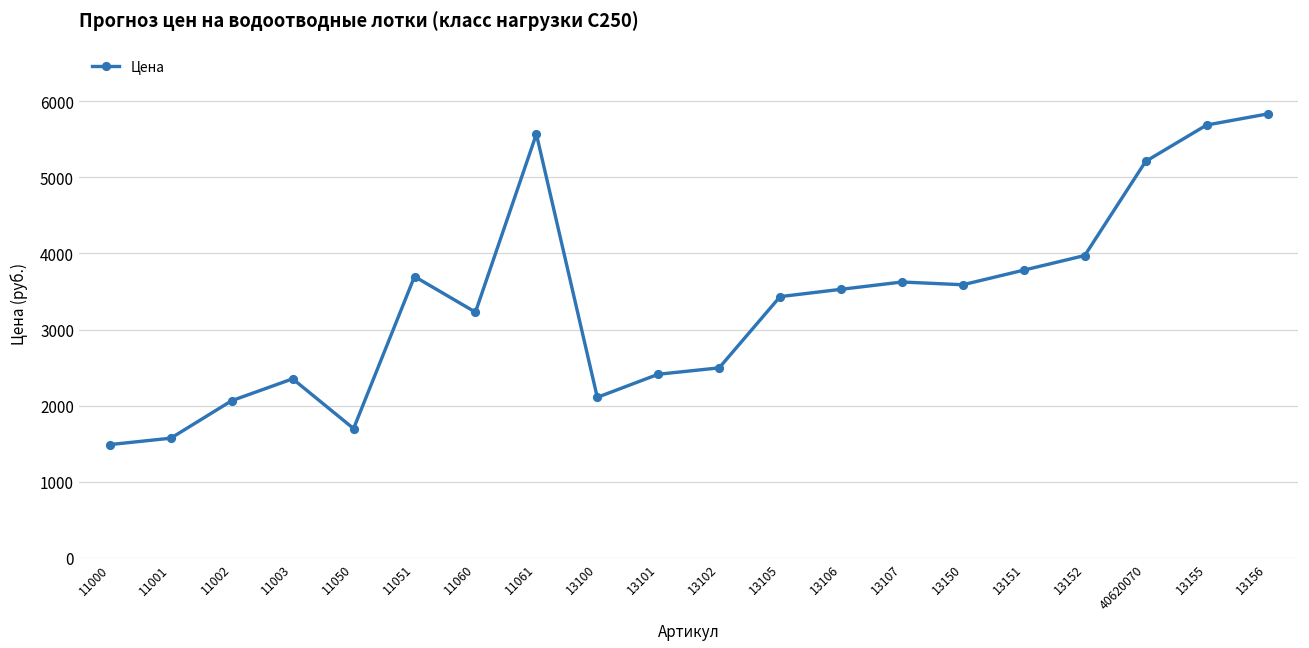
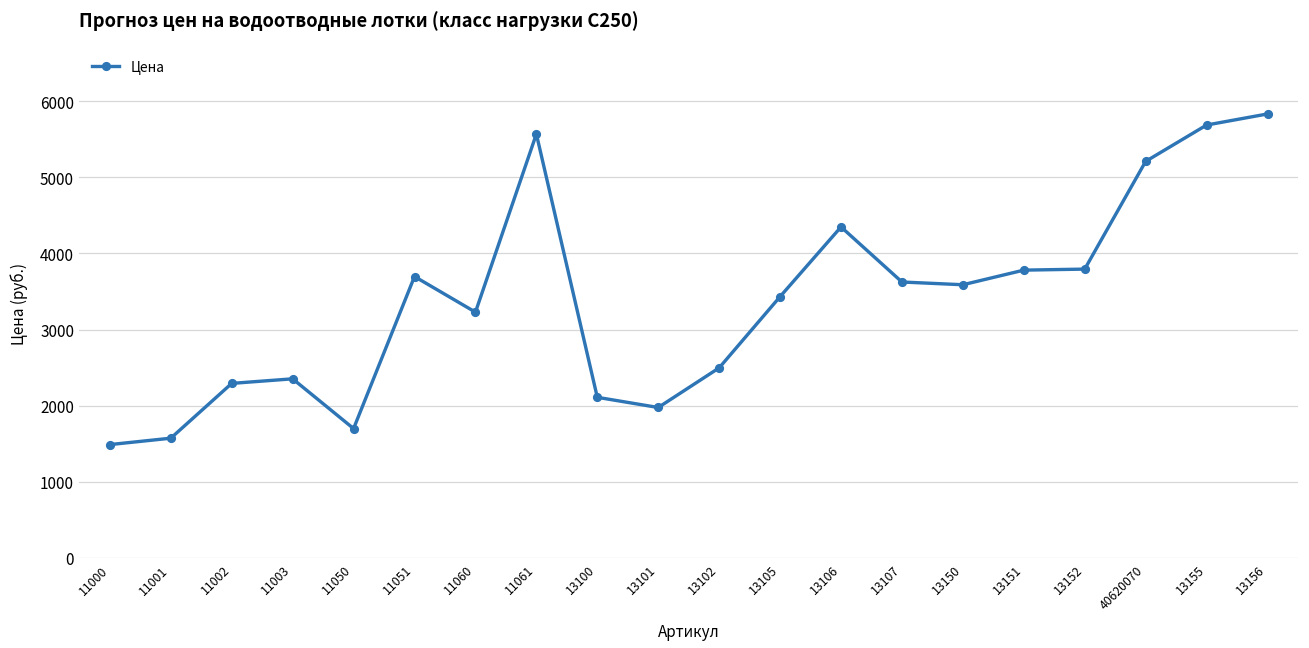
11002: 2100 -> 2300
13101: 2400 -> 2000
13106: 3500 -> 4300
13152: 4000 -> 3800
